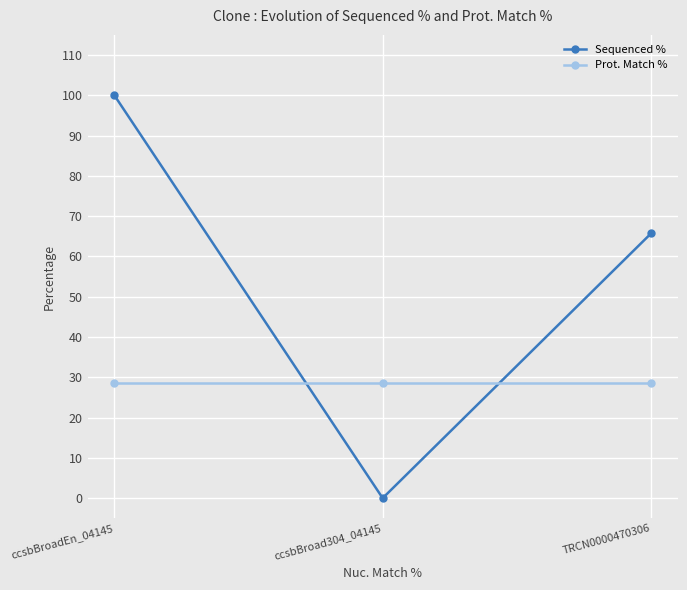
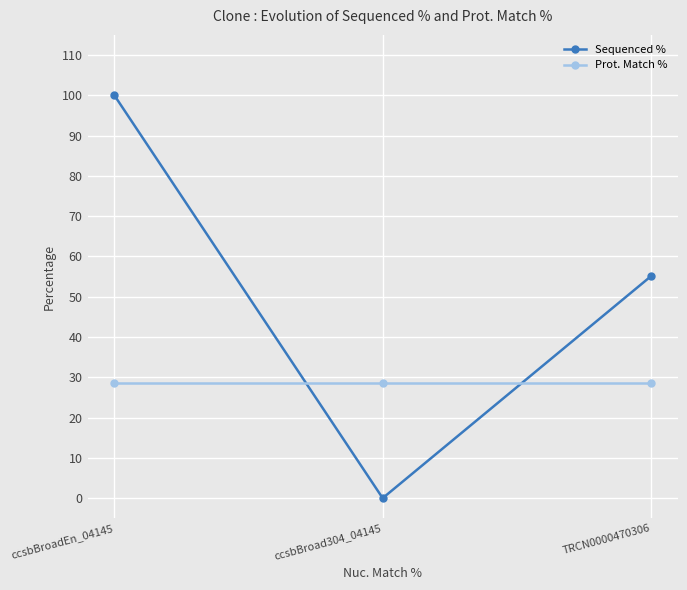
Sequenced %, TRCN0000470306: 66 -> 55
